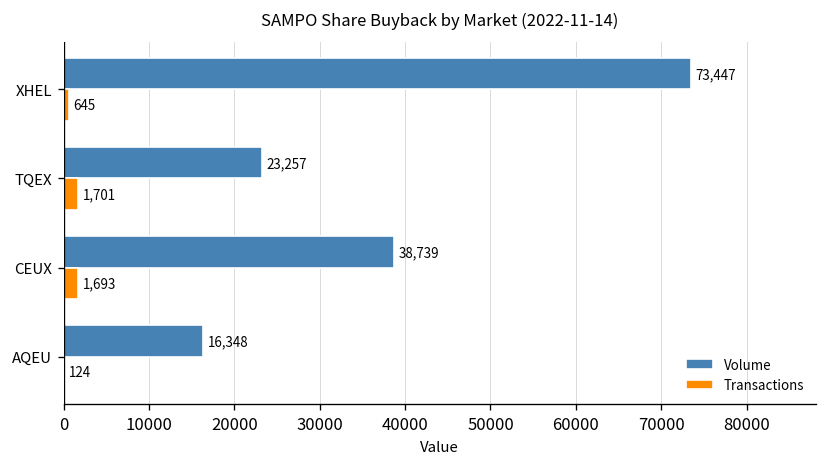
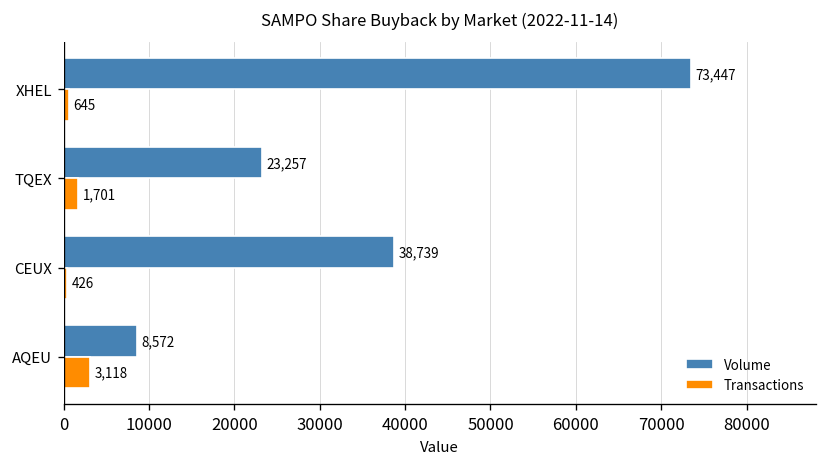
Transactions, CEUX: 1,693 -> 426
Volume, AQEU: 16,348 -> 8,572
Transactions, AQEU: 124 -> 3,118
